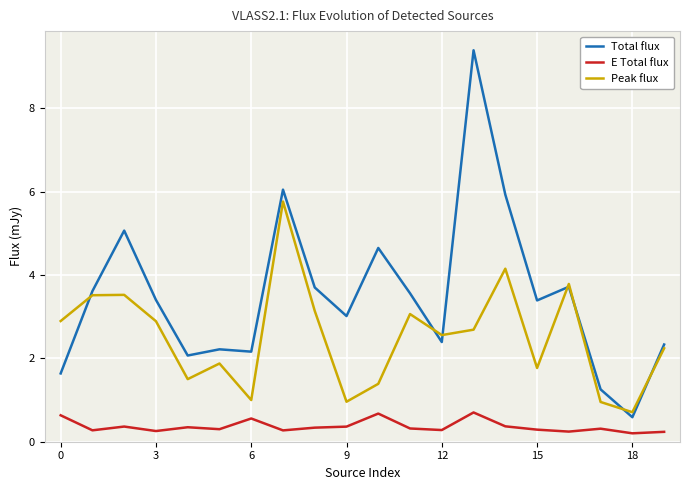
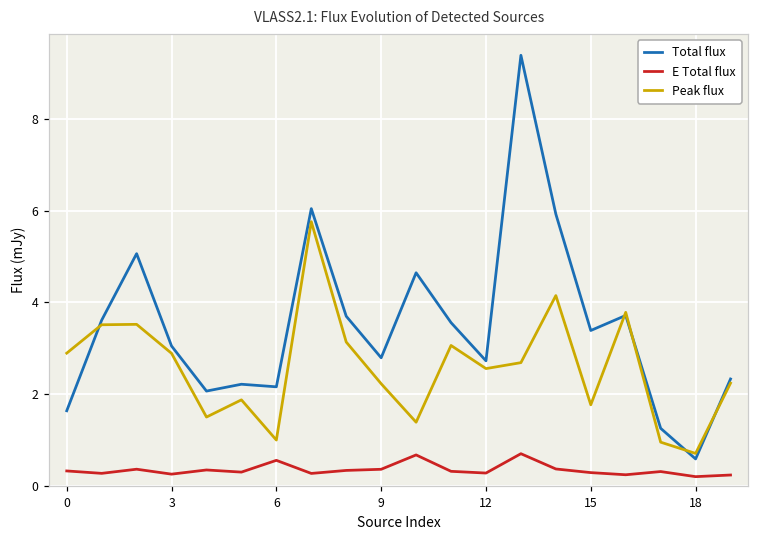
E Total flux, 0: 0.6 -> 0.3
Total flux, 3: 3.4 -> 3.1
Total flux, 9: 3.0 -> 2.8
Peak flux, 9: 1.0 -> 2.2
Total flux, 12: 2.4 -> 2.7
